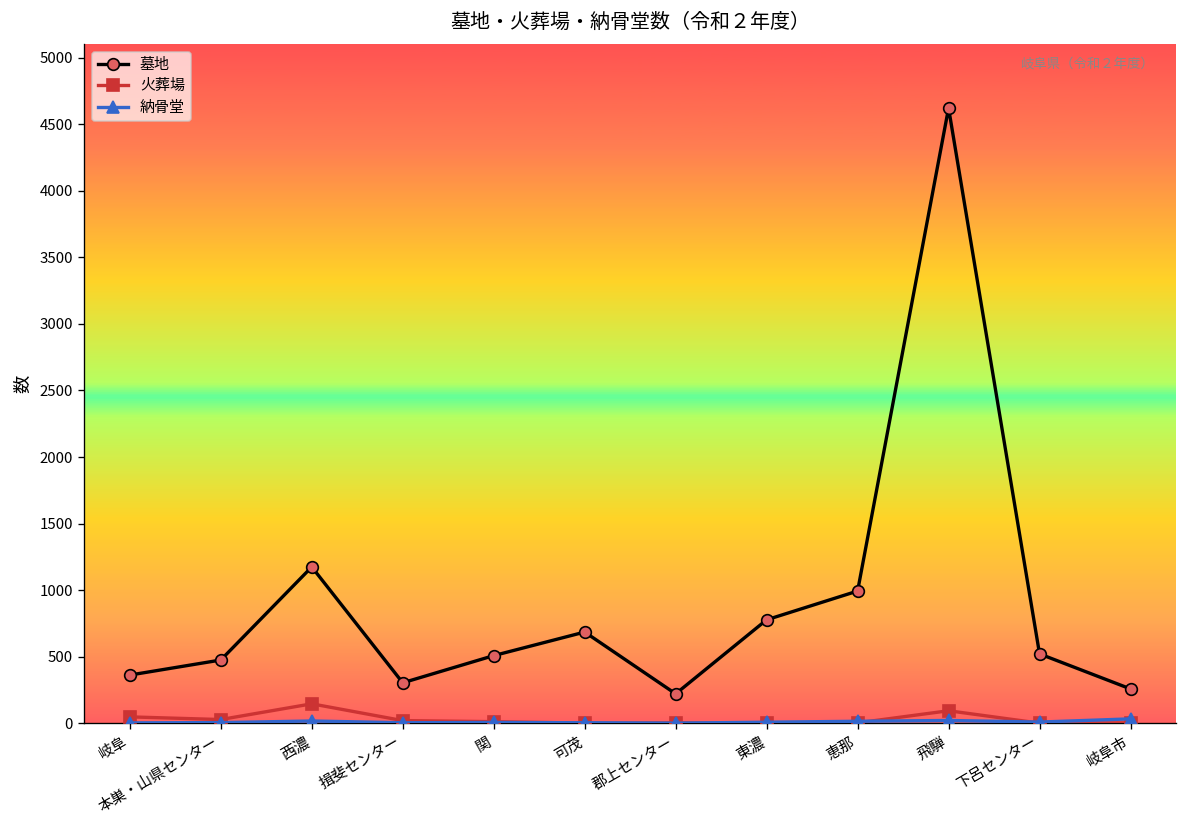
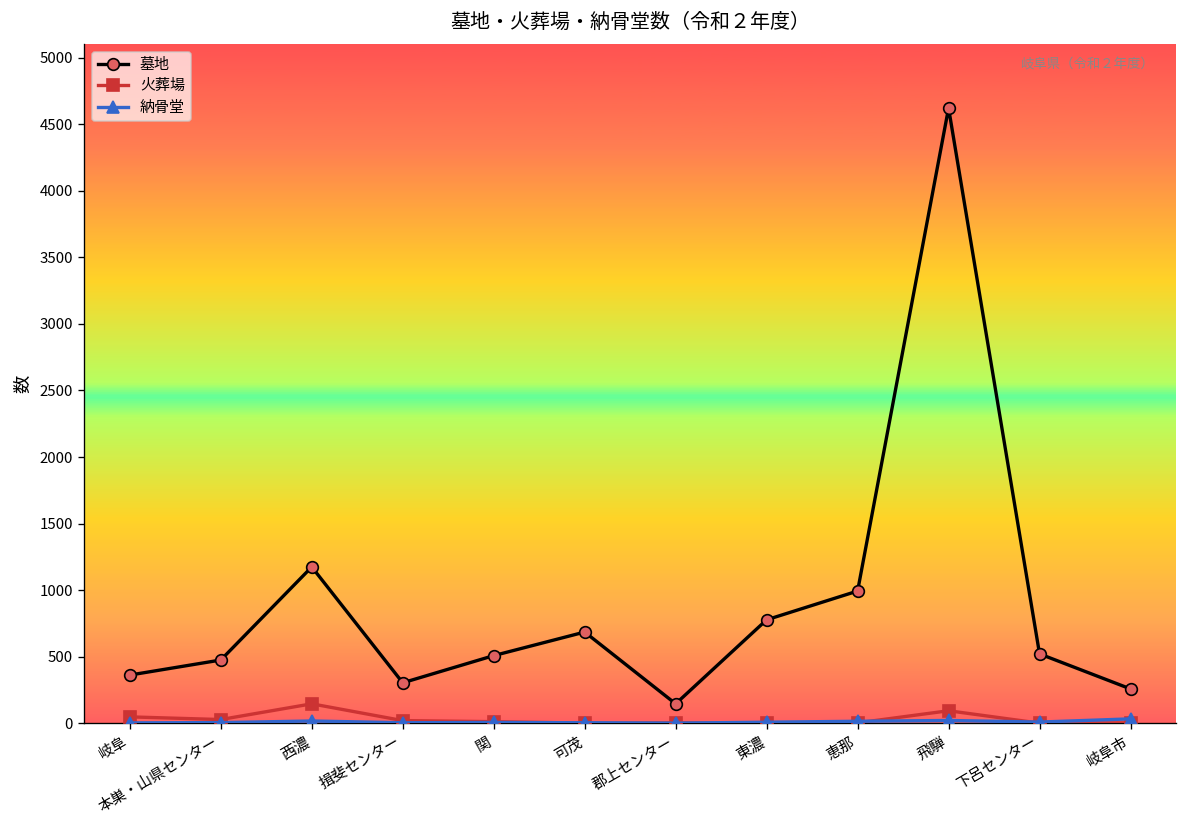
墓地, 郡上センター: 220 -> 150
